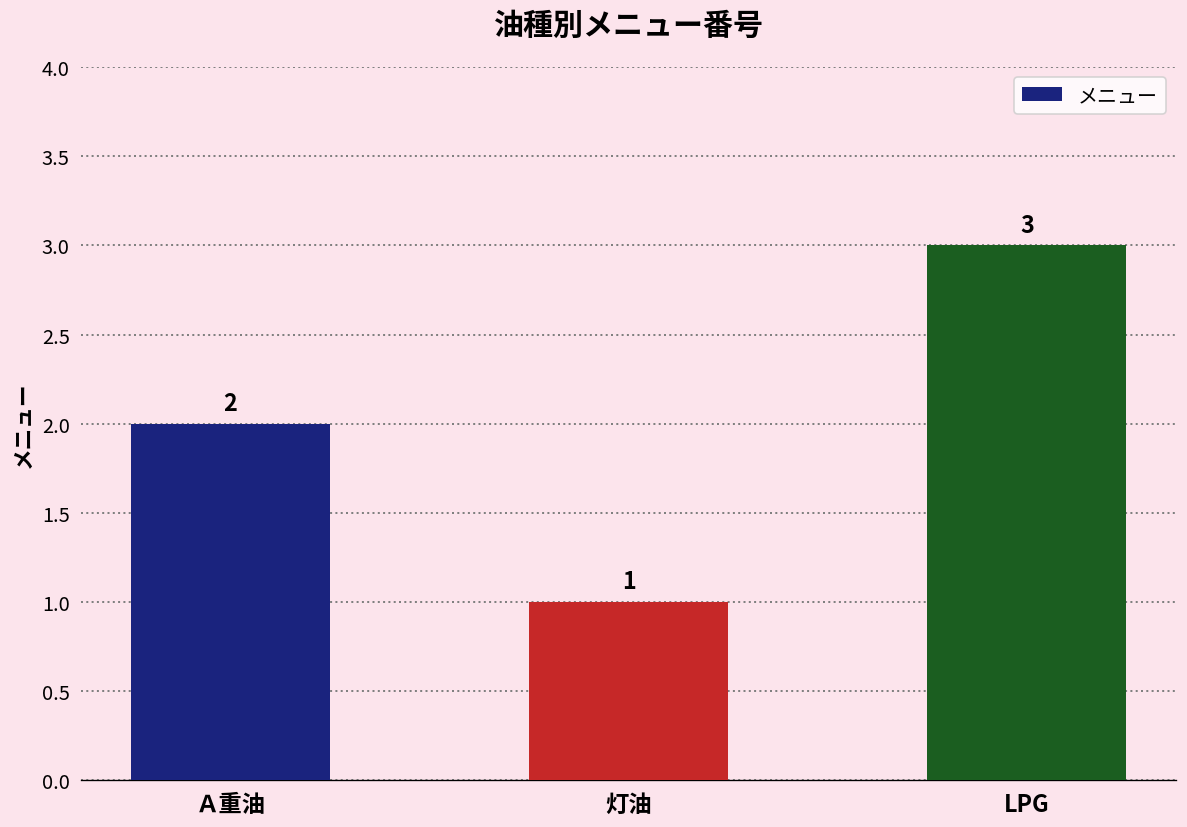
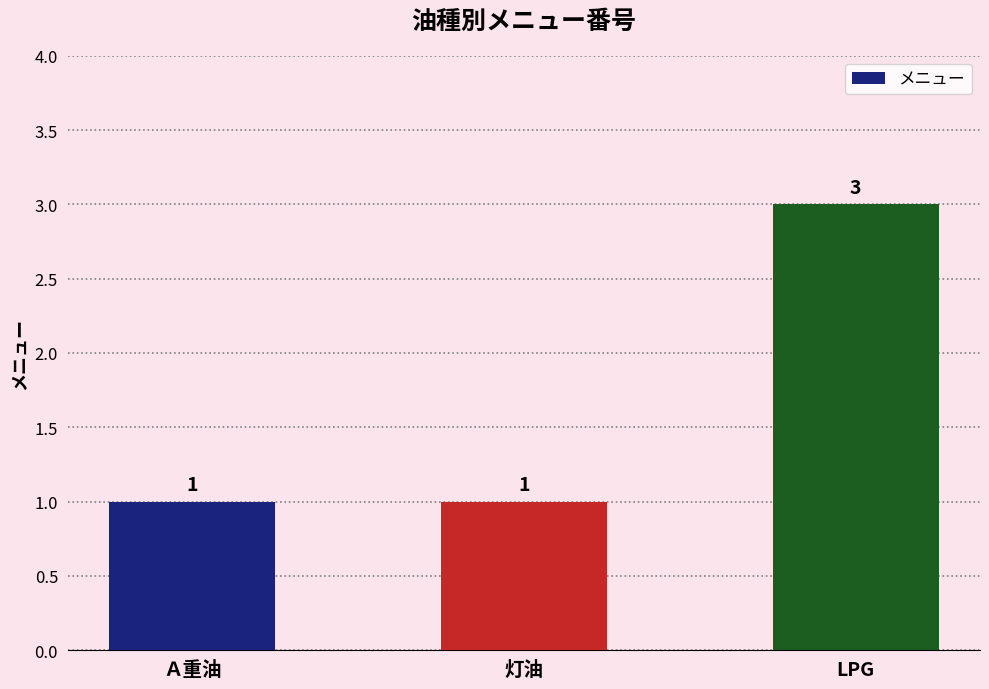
Ａ重油: 2 -> 1
